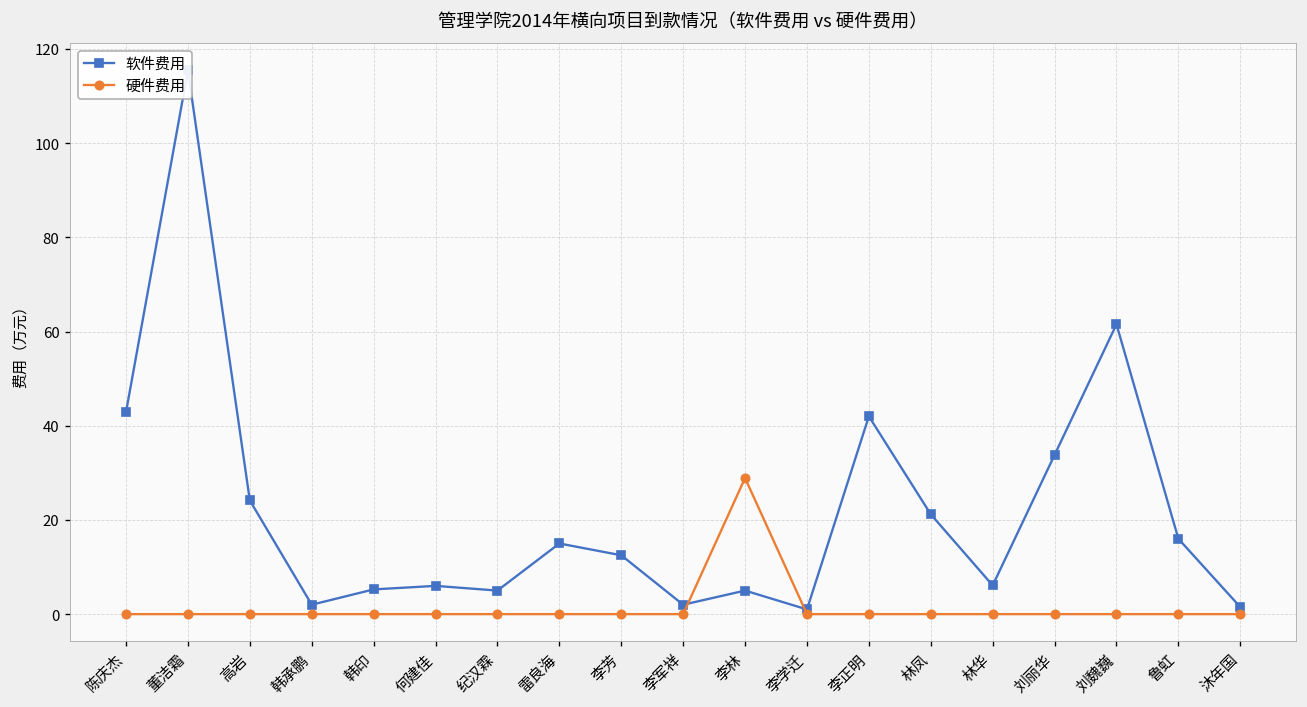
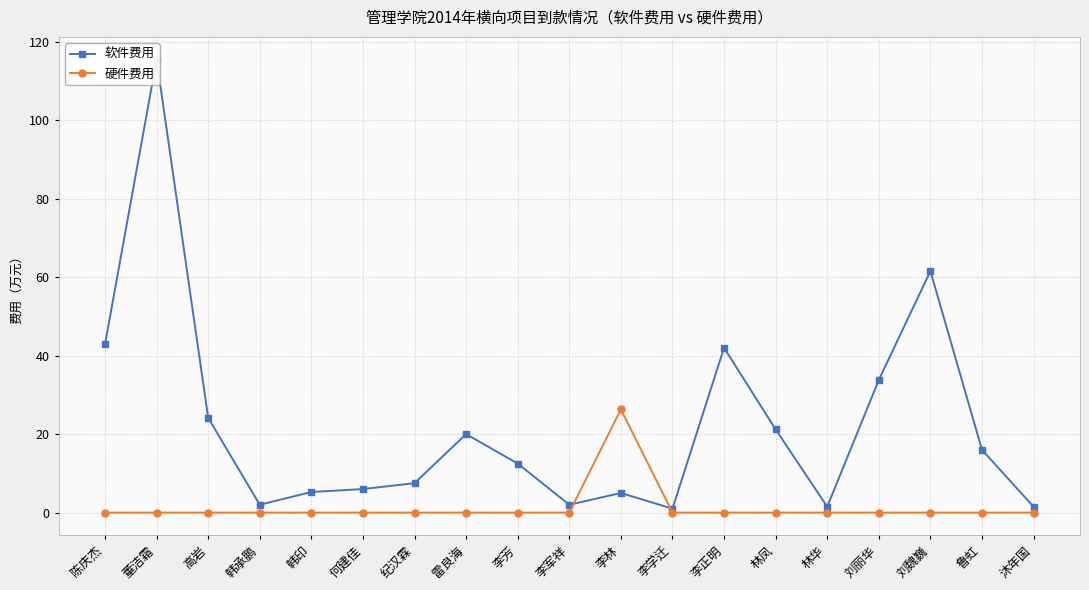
软件费用, 纪汉霖: 5 -> 8
软件费用, 雷良海: 15 -> 20
硬件费用, 李林: 29 -> 26
软件费用, 林华: 6 -> 2
